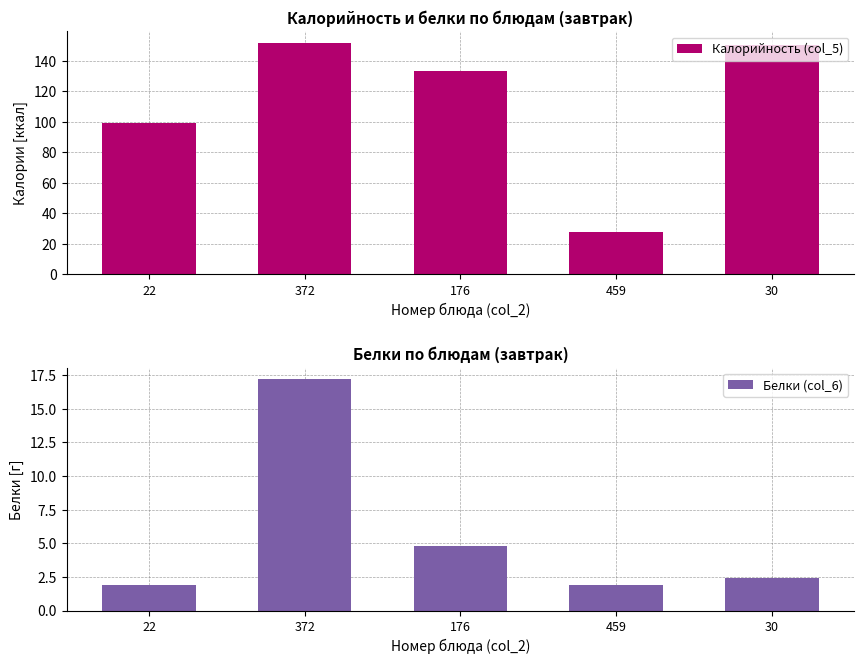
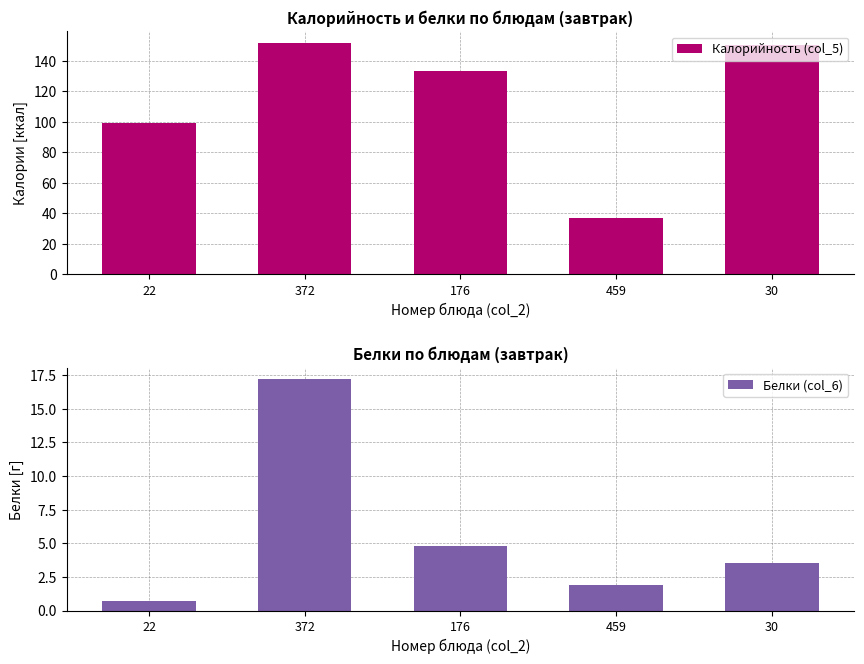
Калорийность и белки по блюдам (завтрак), 459: 28 -> 37
Белки по блюдам (завтрак), 22: 1.9 -> 0.7
Белки по блюдам (завтрак), 30: 2.4 -> 3.5
